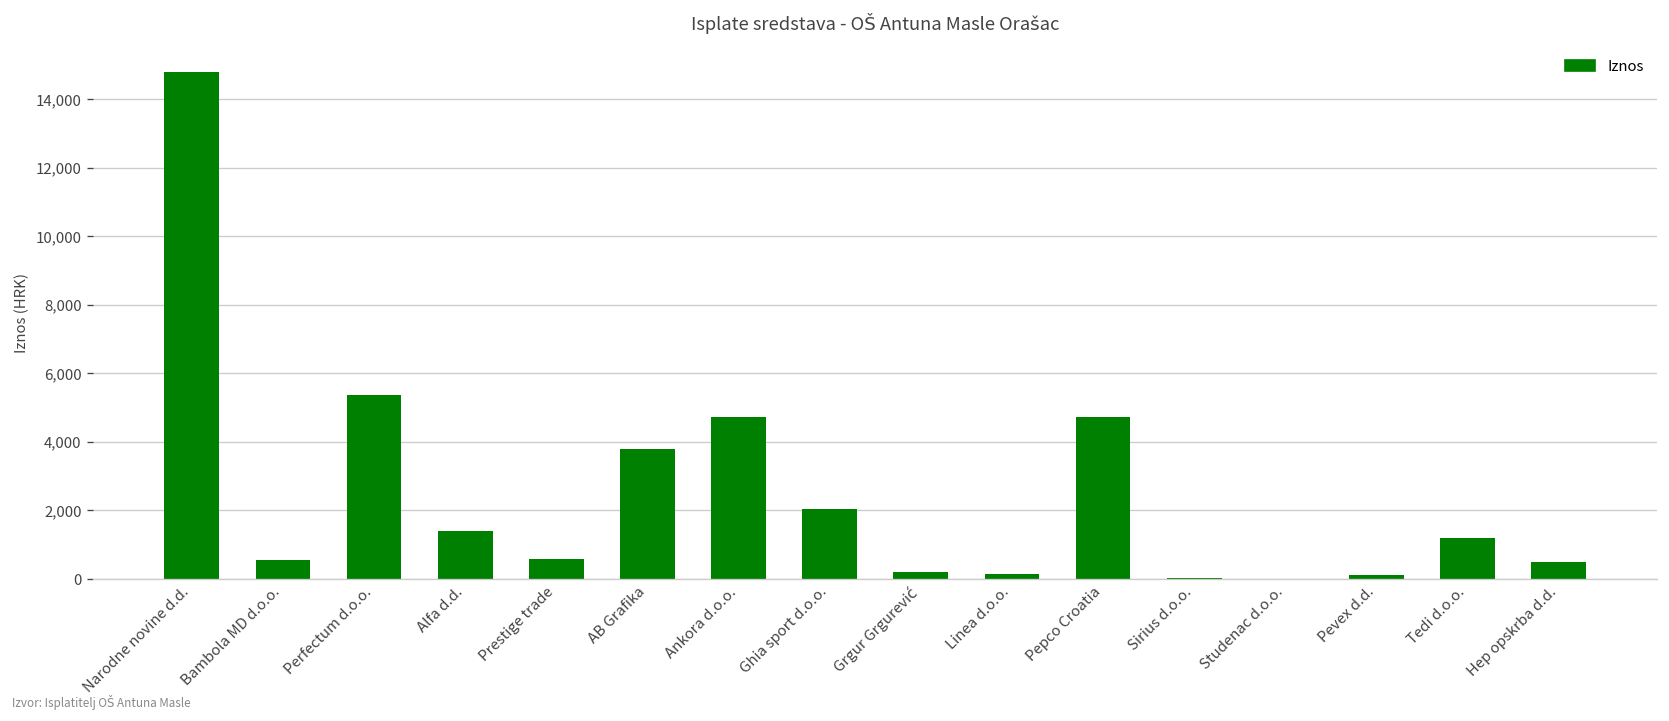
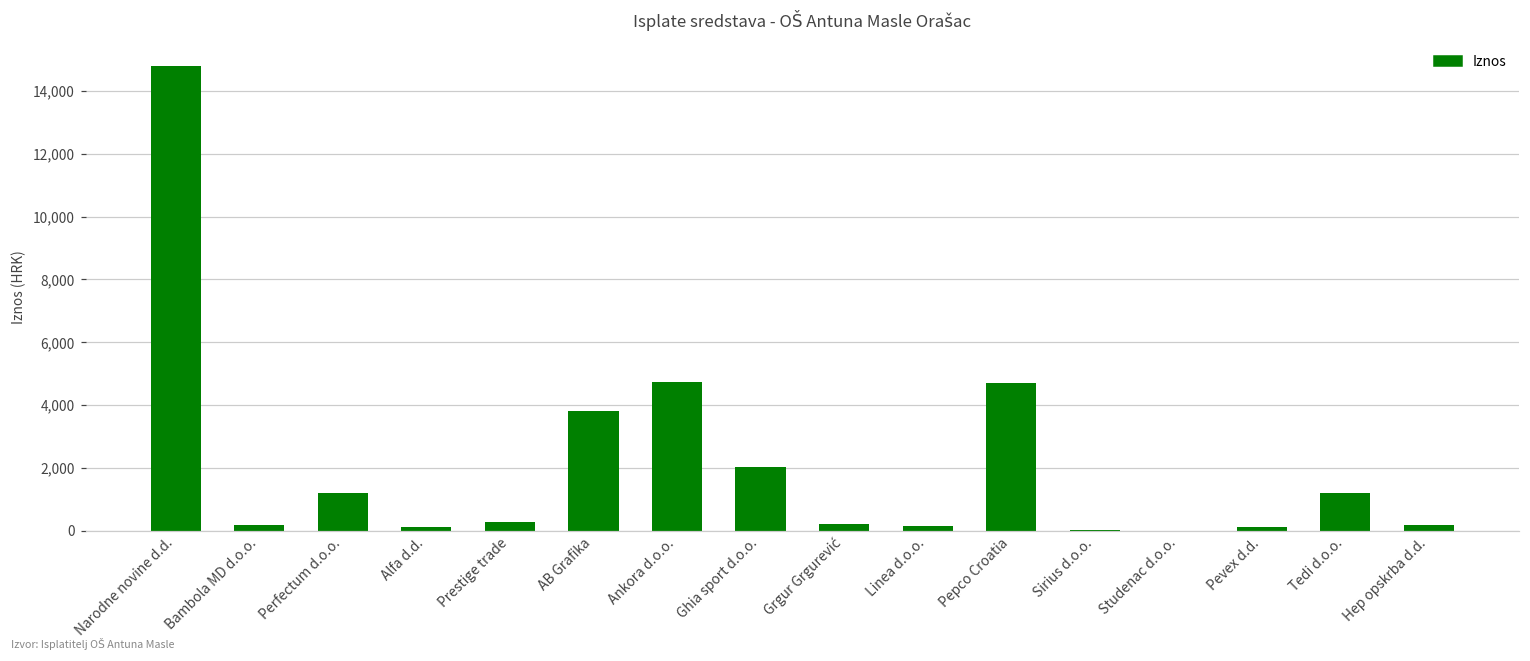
Bambola MD d.o.o.: 600 -> 200
Perfectum d.o.o.: 5,400 -> 1,200
Alfa d.d.: 1,400 -> 100
Prestige trade: 600 -> 300
Hep opskrba d.d.: 500 -> 200
